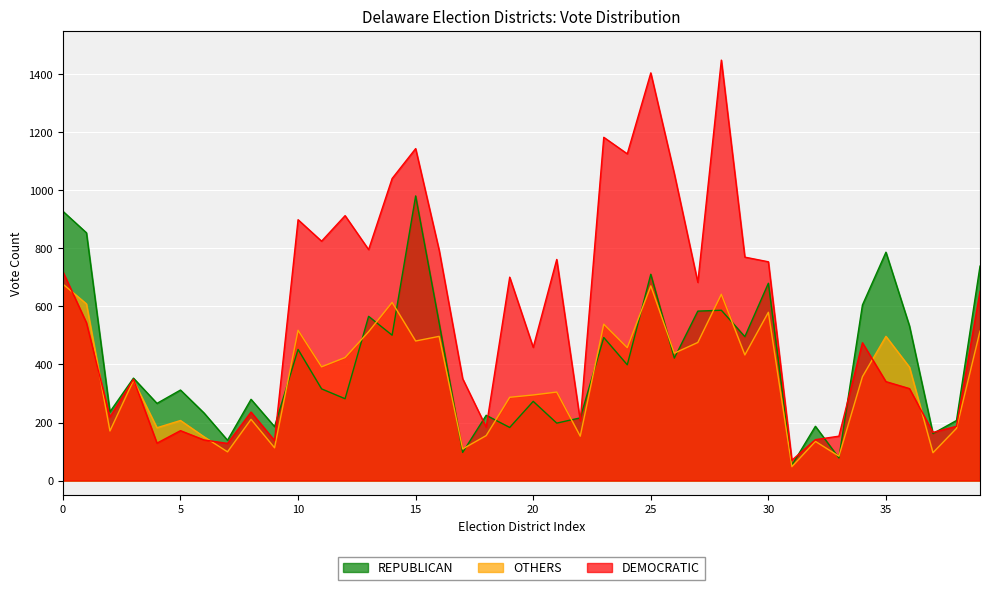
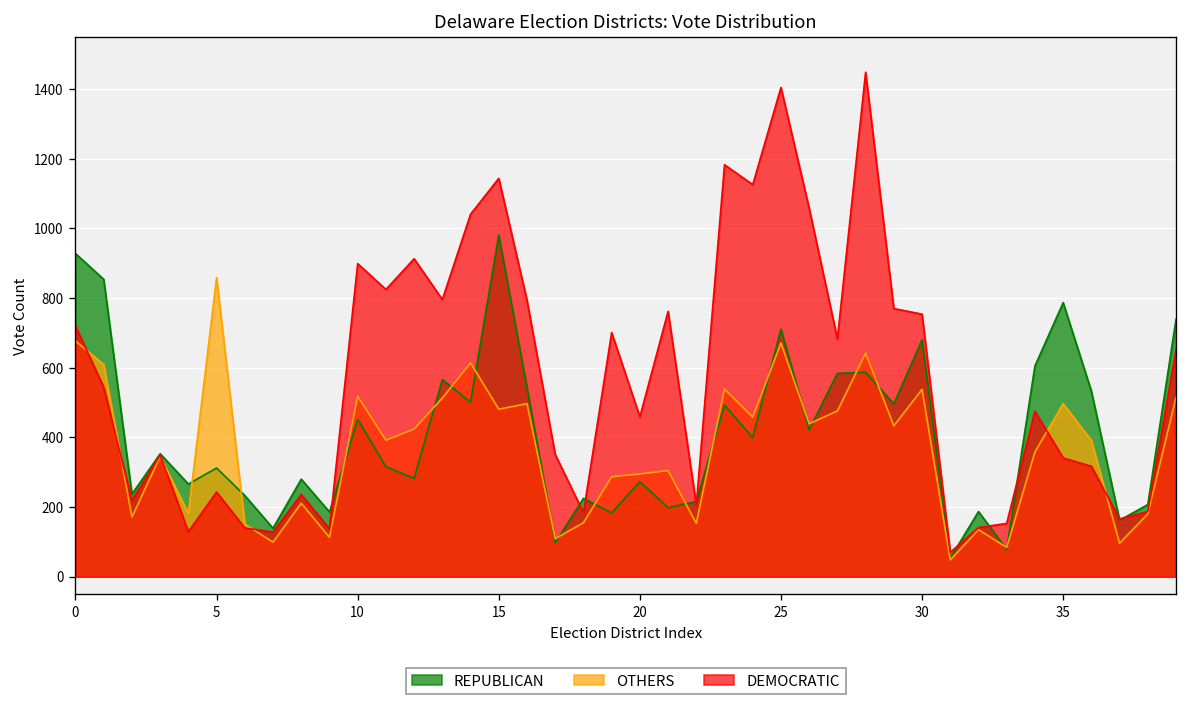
OTHERS, 5: 210 -> 860
DEMOCRATIC, 5: 170 -> 240
OTHERS, 30: 580 -> 540
